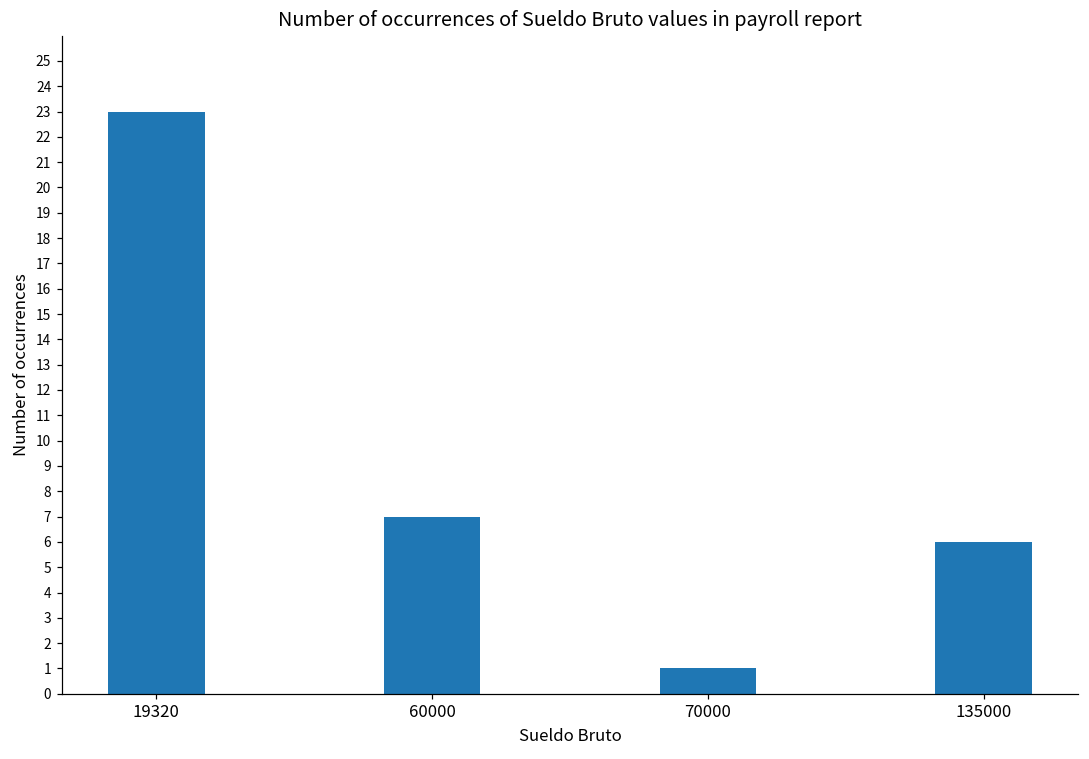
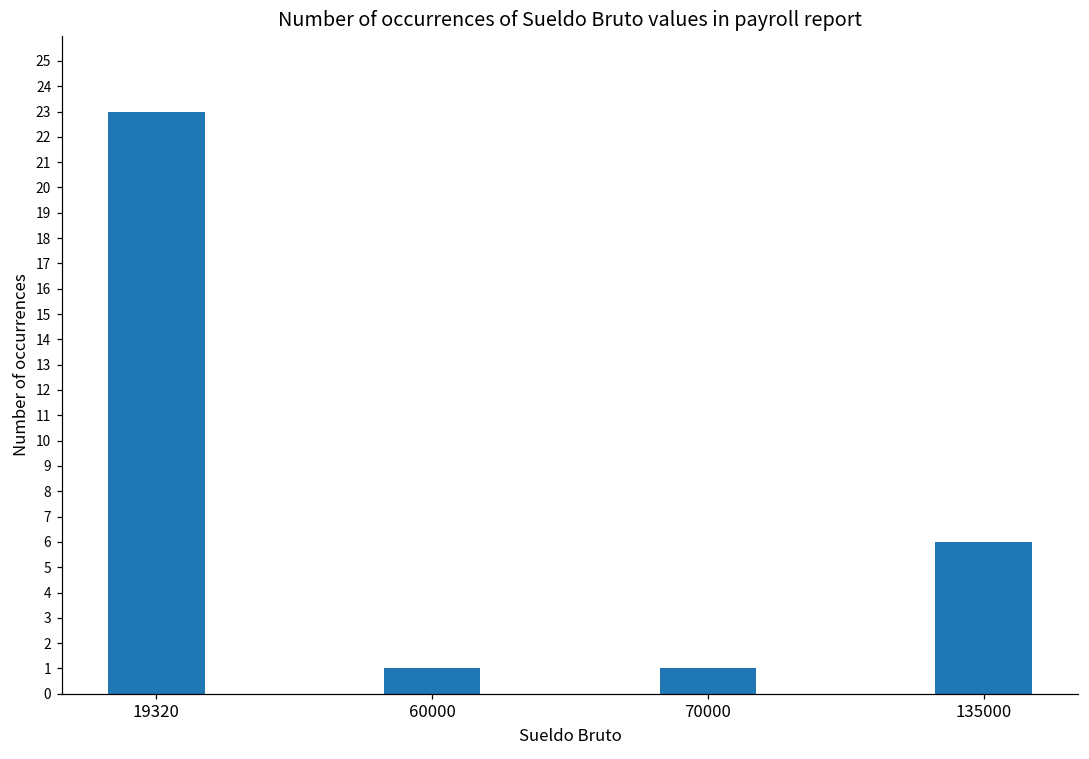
60000: 7 -> 1
